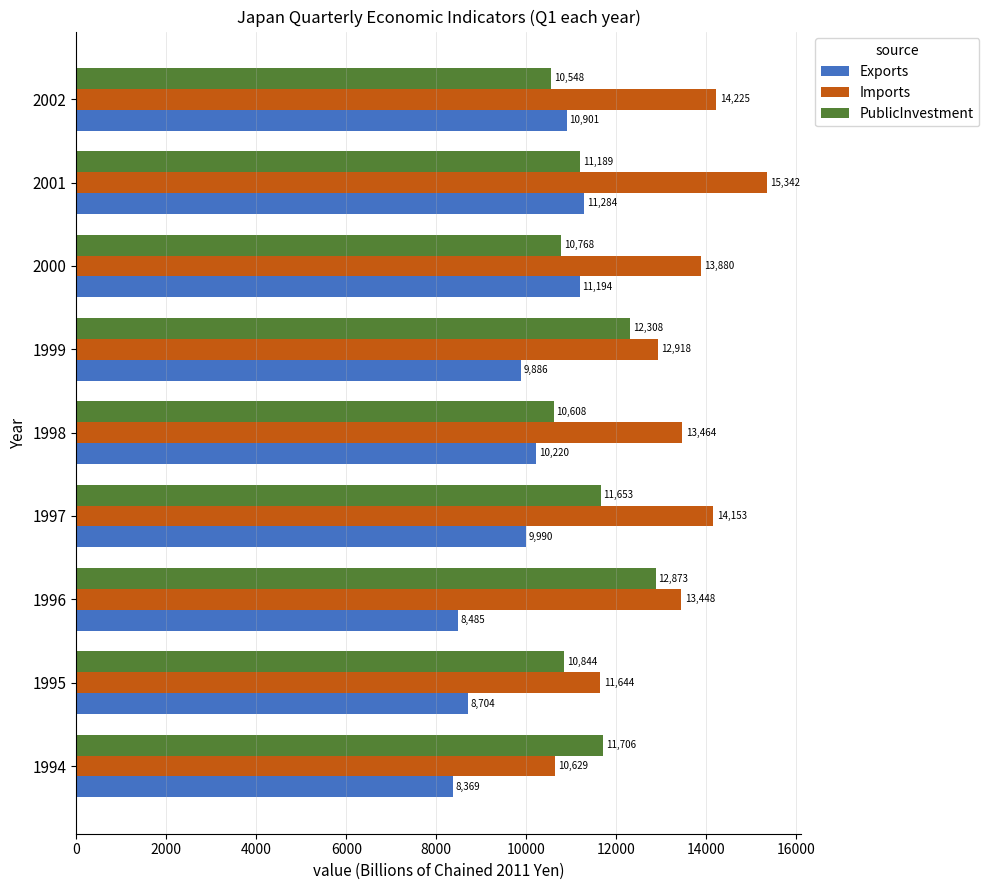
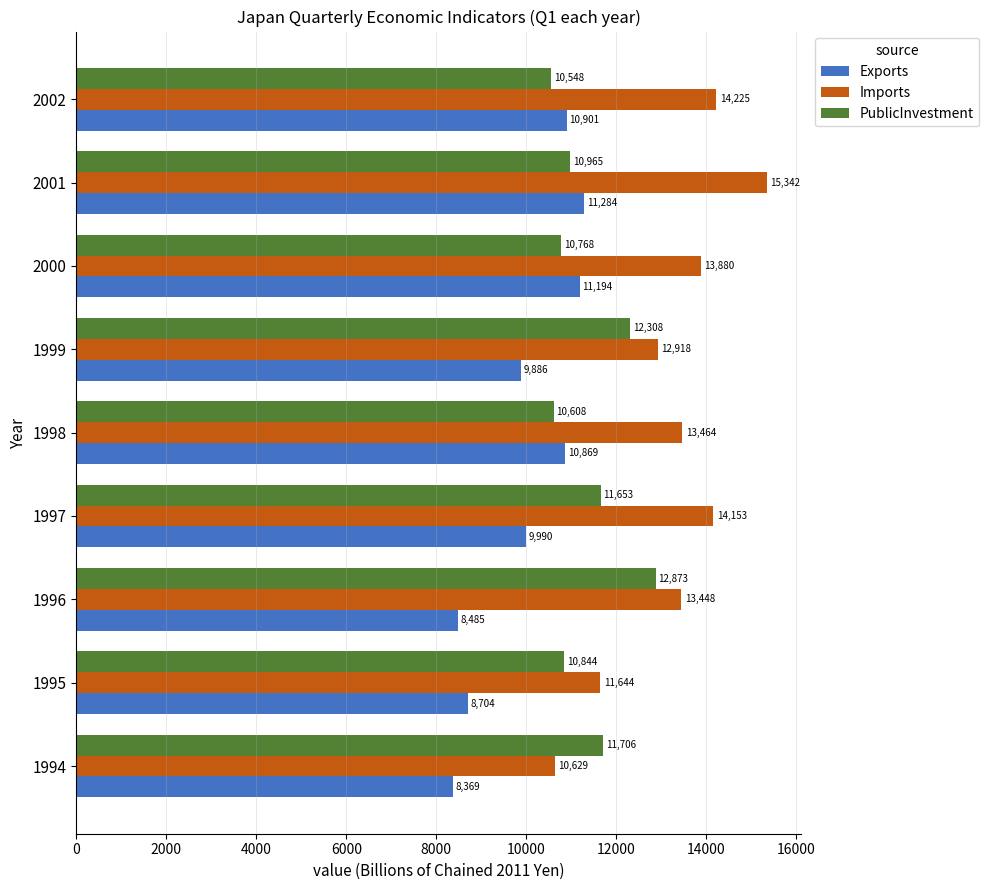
PublicInvestment, 2001: 11,189 -> 10,965
Exports, 1998: 10,220 -> 10,869
